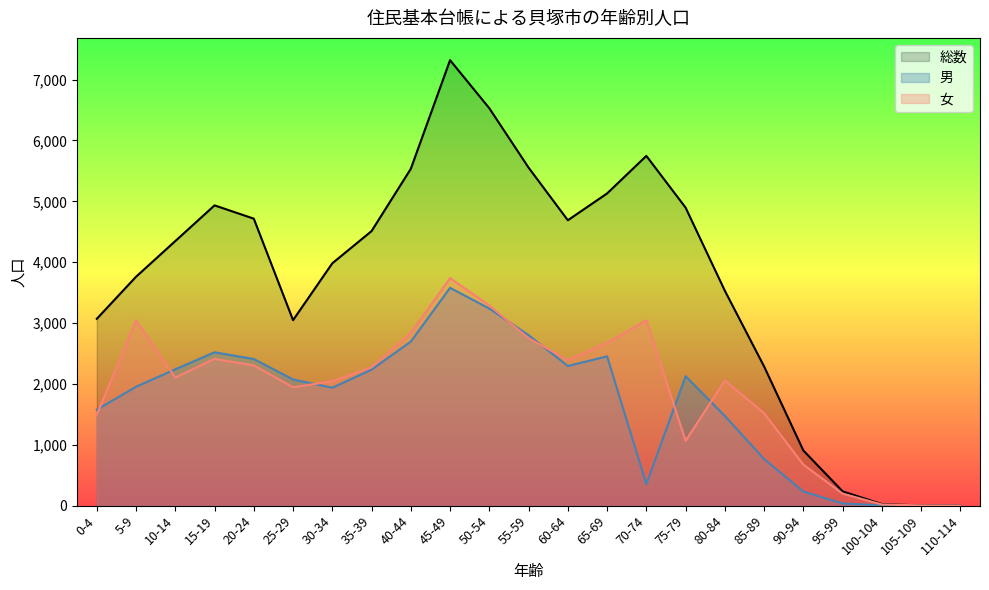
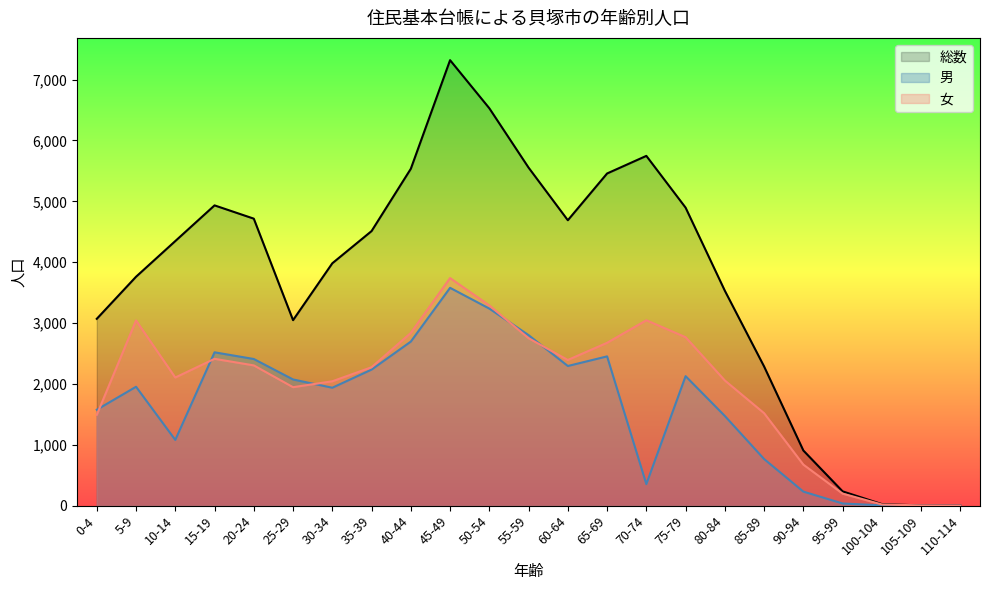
男, 10-14: 2,200 -> 1,100
総数, 65-69: 5,100 -> 5,500
女, 75-79: 1,100 -> 2,800
